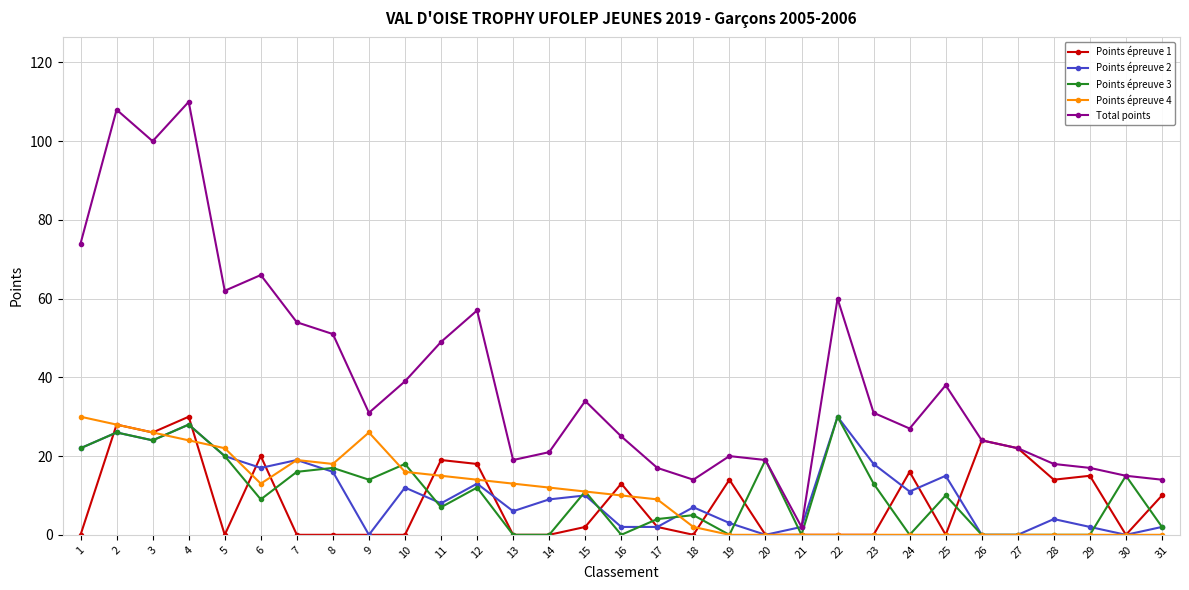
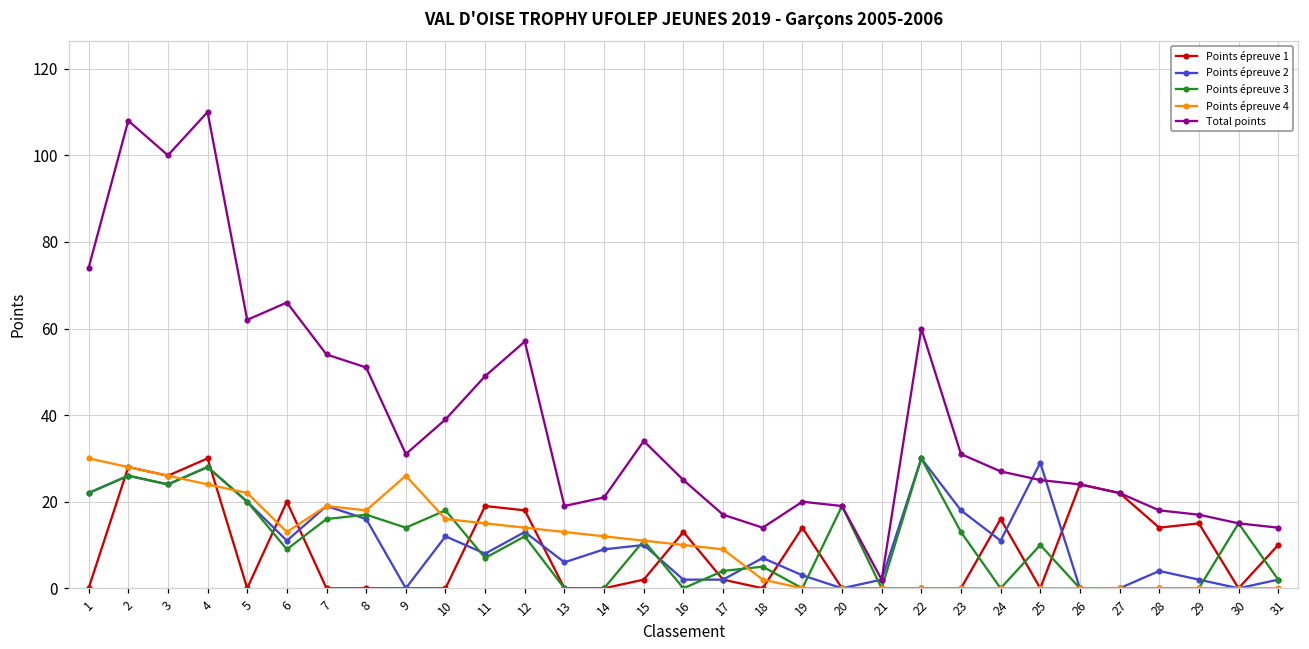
Points épreuve 2, 6: 17 -> 11
Points épreuve 2, 25: 15 -> 29
Total points, 25: 38 -> 25
